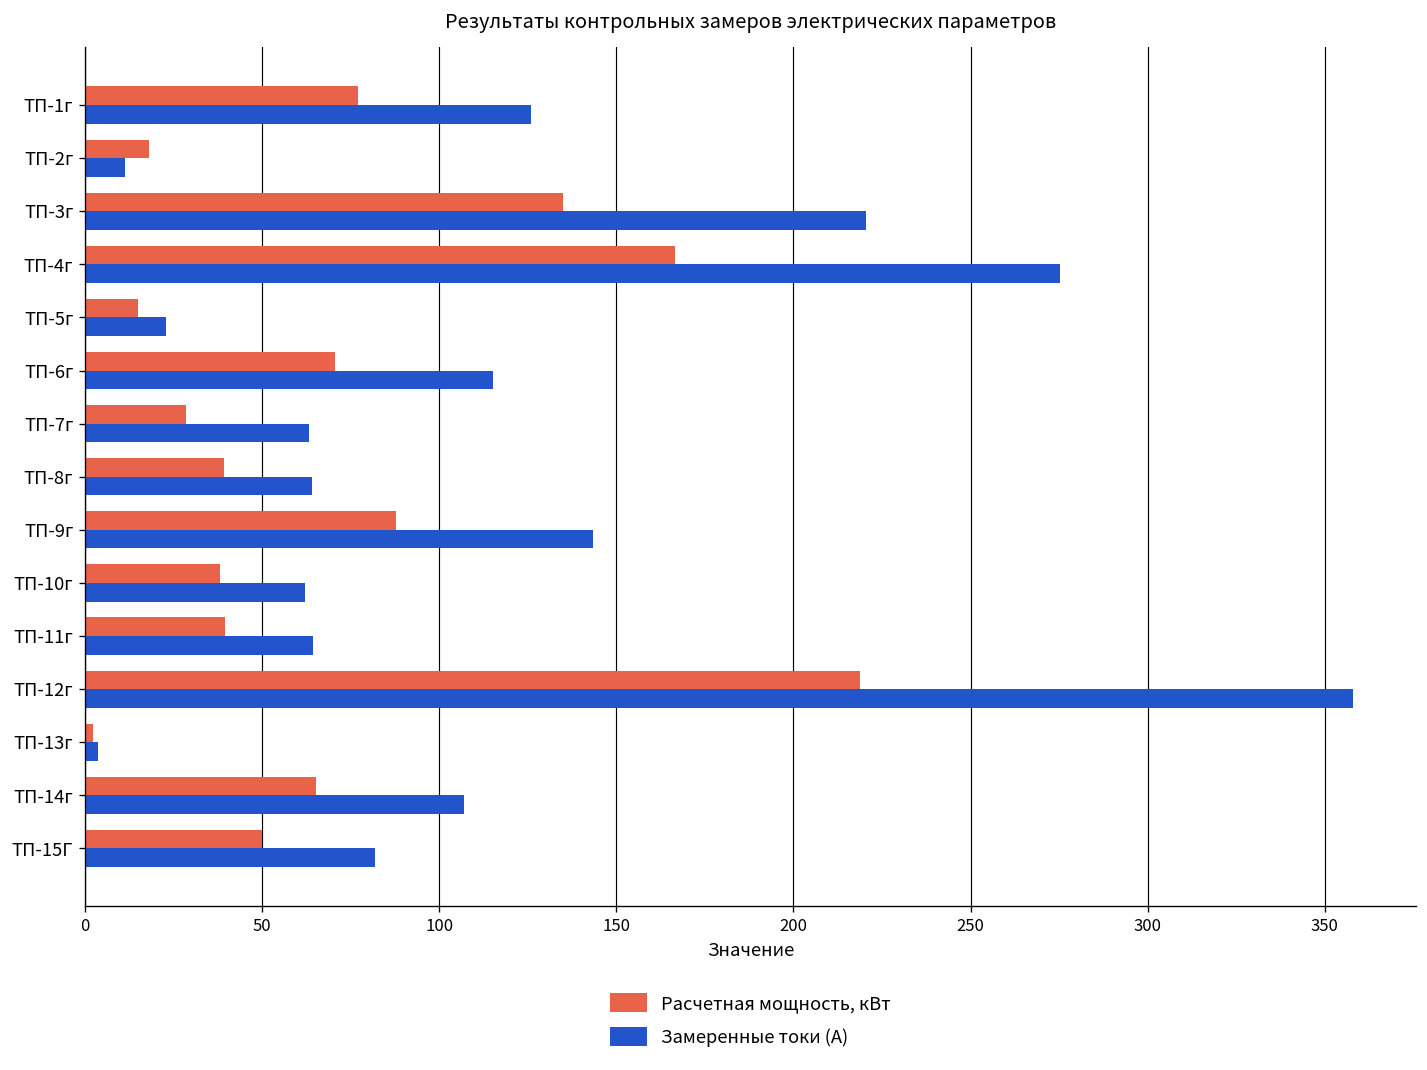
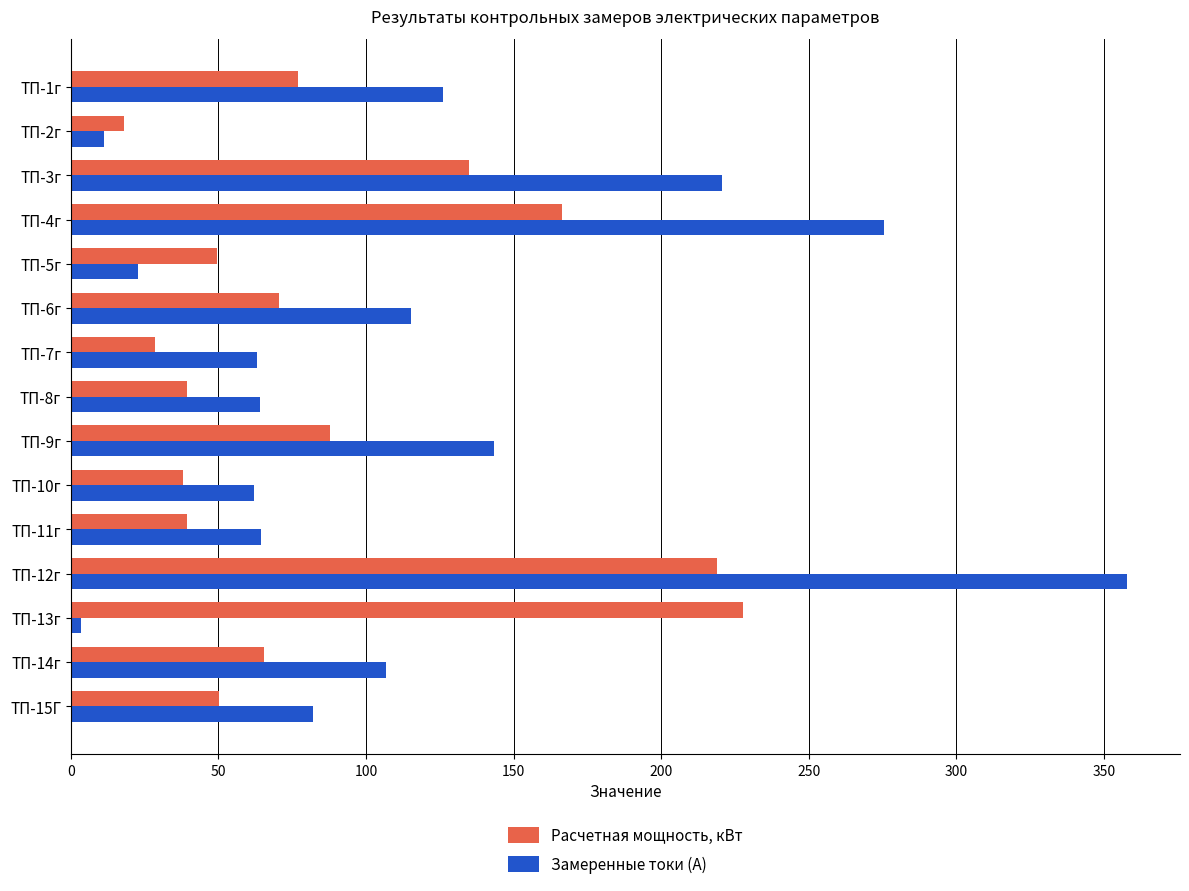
Расчетная мощность, кВт, ТП-5г: 15 -> 49
Расчетная мощность, кВт, ТП-13г: 2 -> 228
